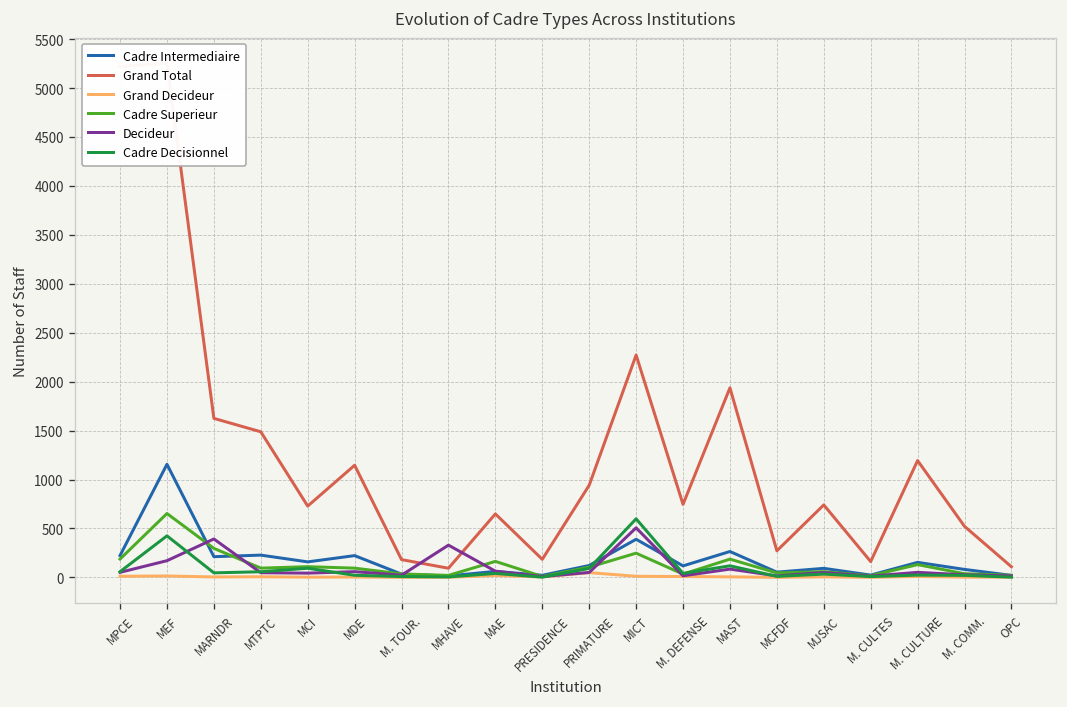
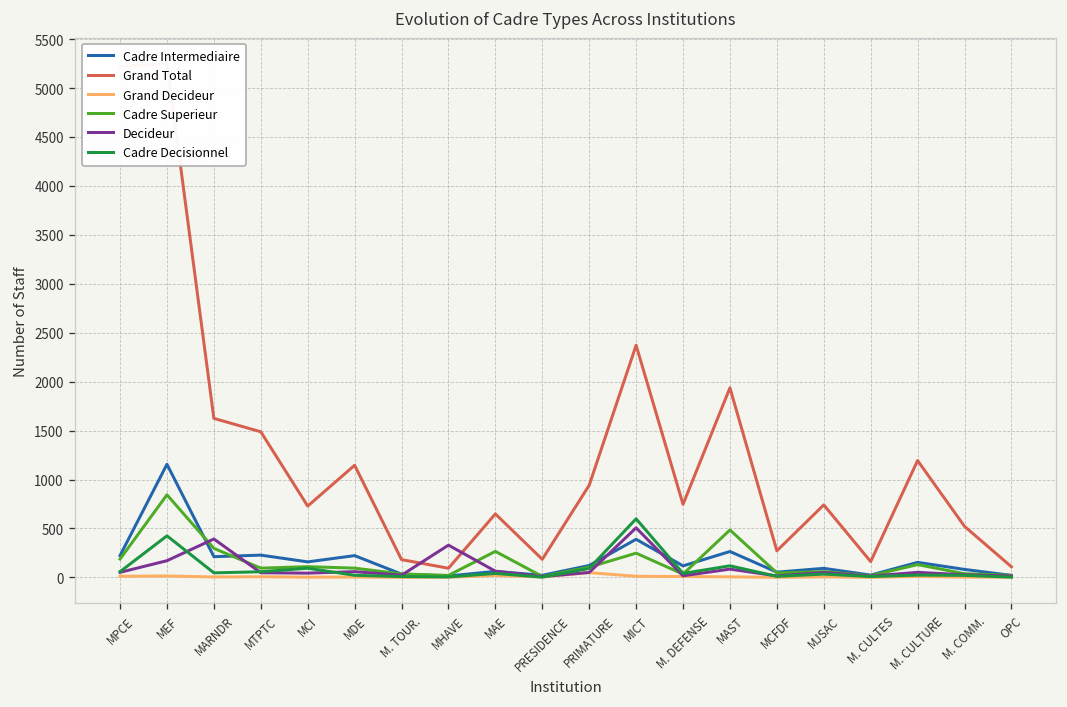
Cadre Superieur, MEF: 700 -> 800
Cadre Superieur, MAE: 200 -> 300
Grand Total, MICT: 2300 -> 2400
Cadre Superieur, MAST: 200 -> 500
